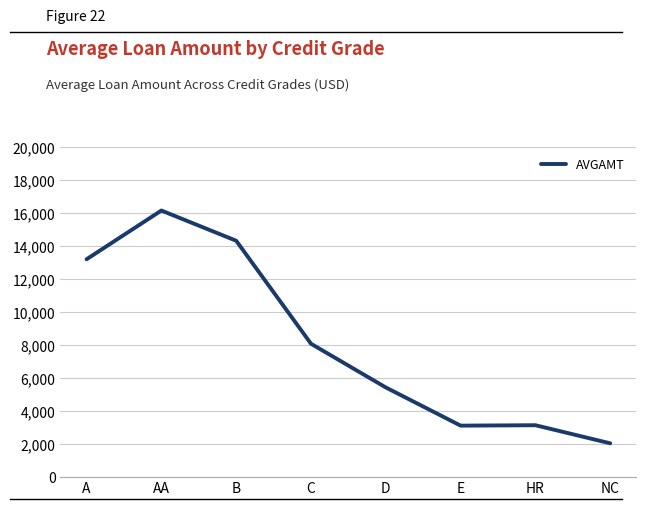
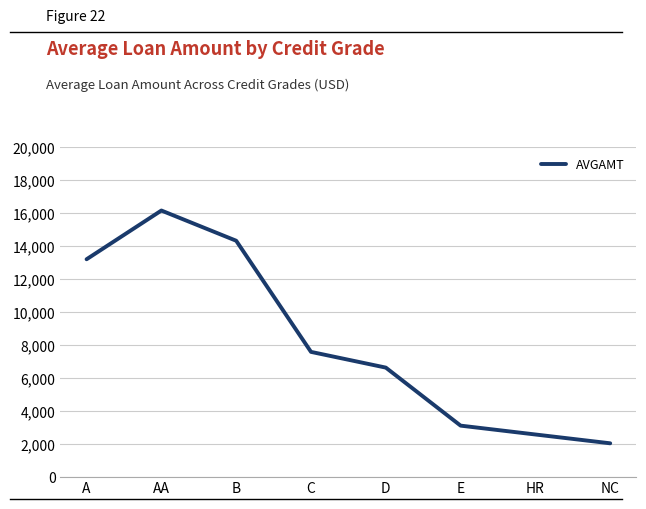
C: 8,100 -> 7,600
D: 5,400 -> 6,600
HR: 3,100 -> 2,600
